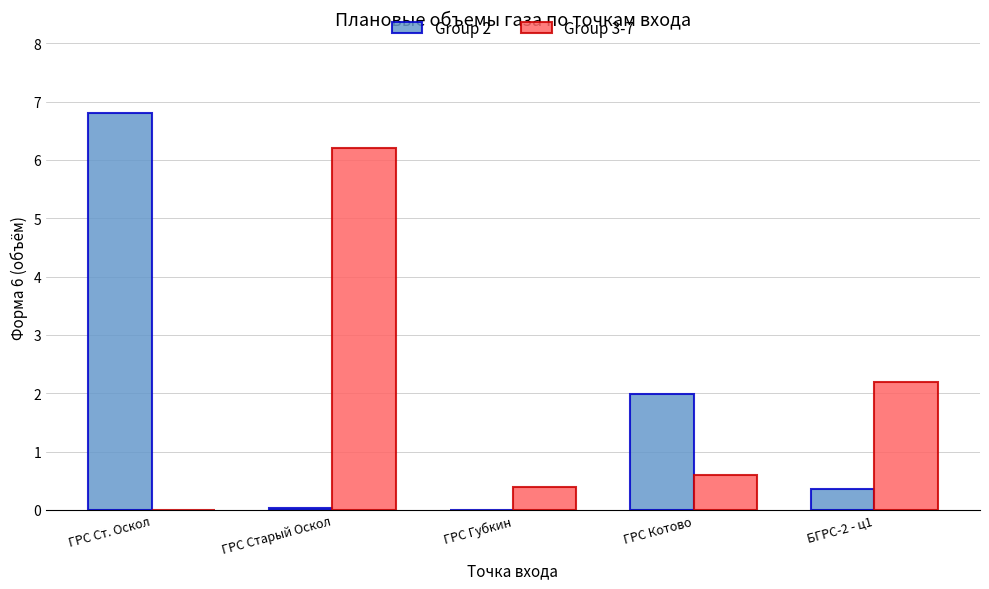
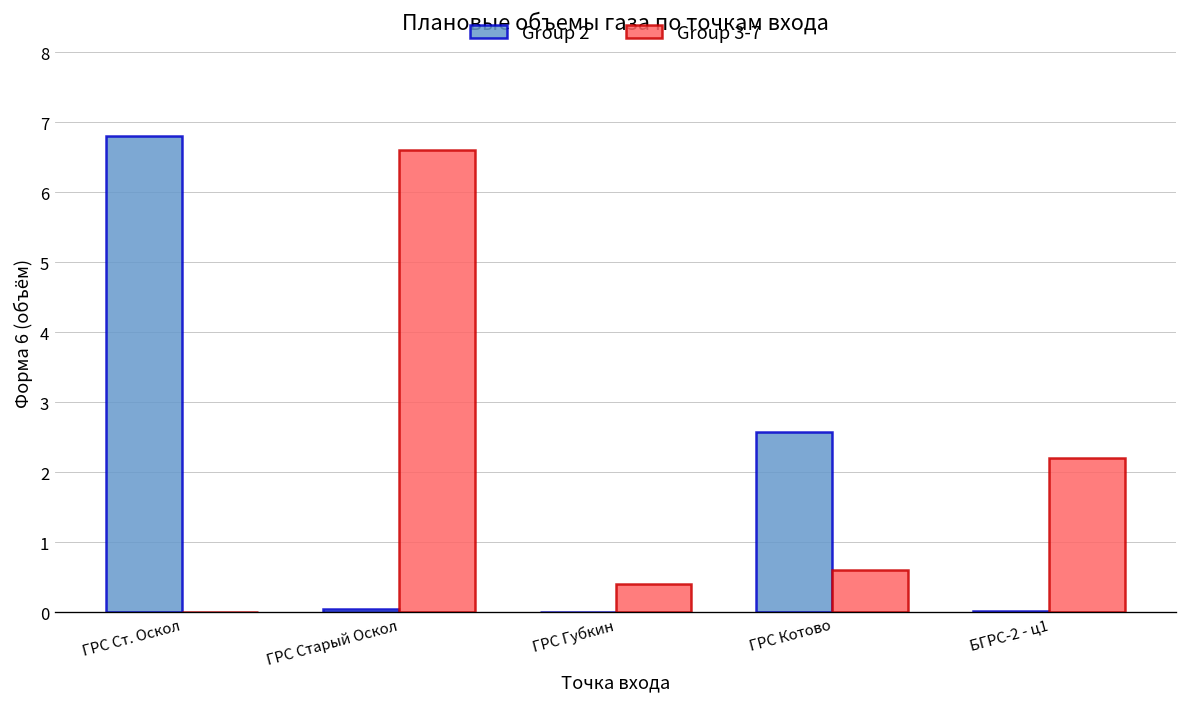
Group 3-7, ГРС Старый Оскол: 6.2 -> 6.6
Group 2, ГРС Котово: 2.0 -> 2.6
Group 2, БГРС-2 - ц1: 0.4 -> 0.0
